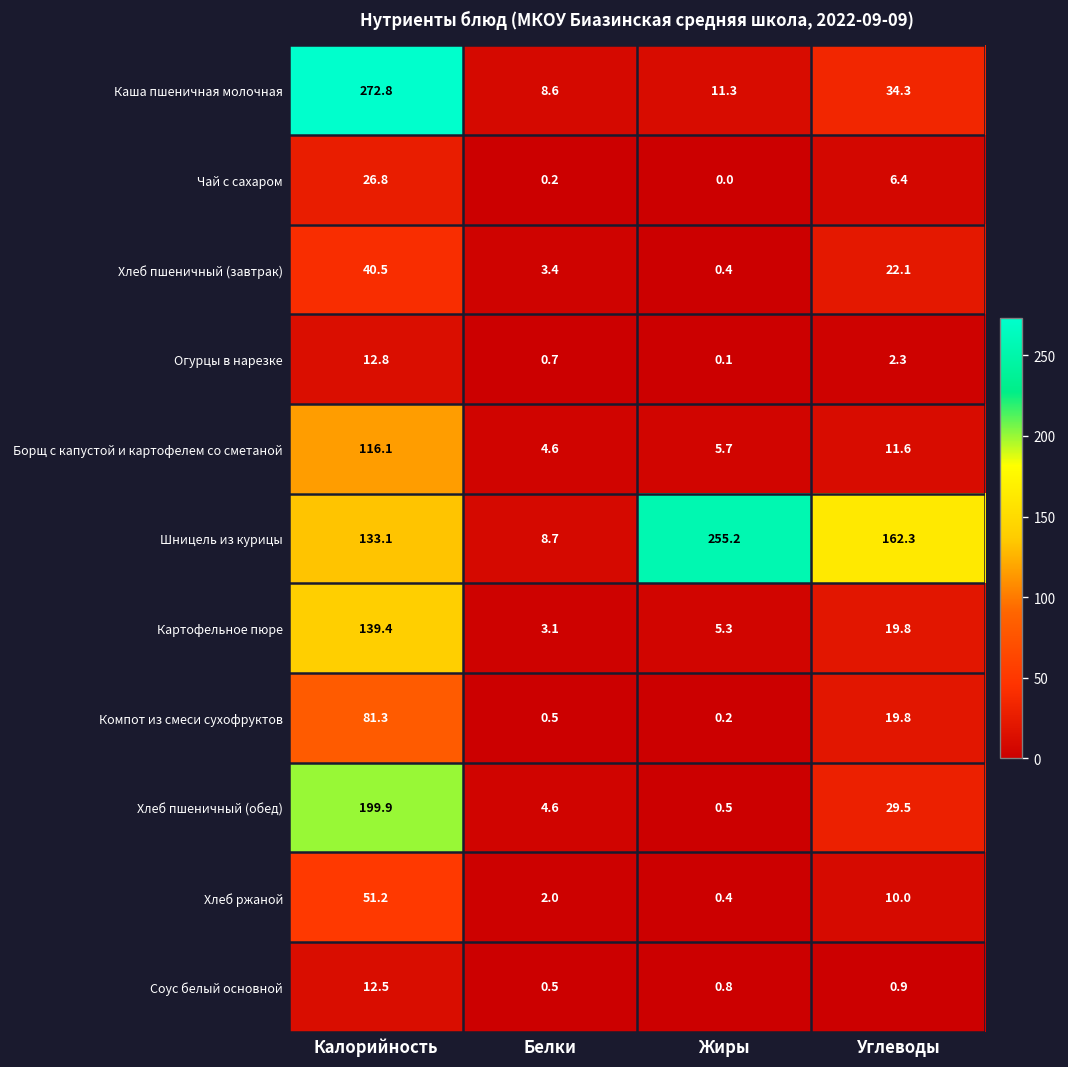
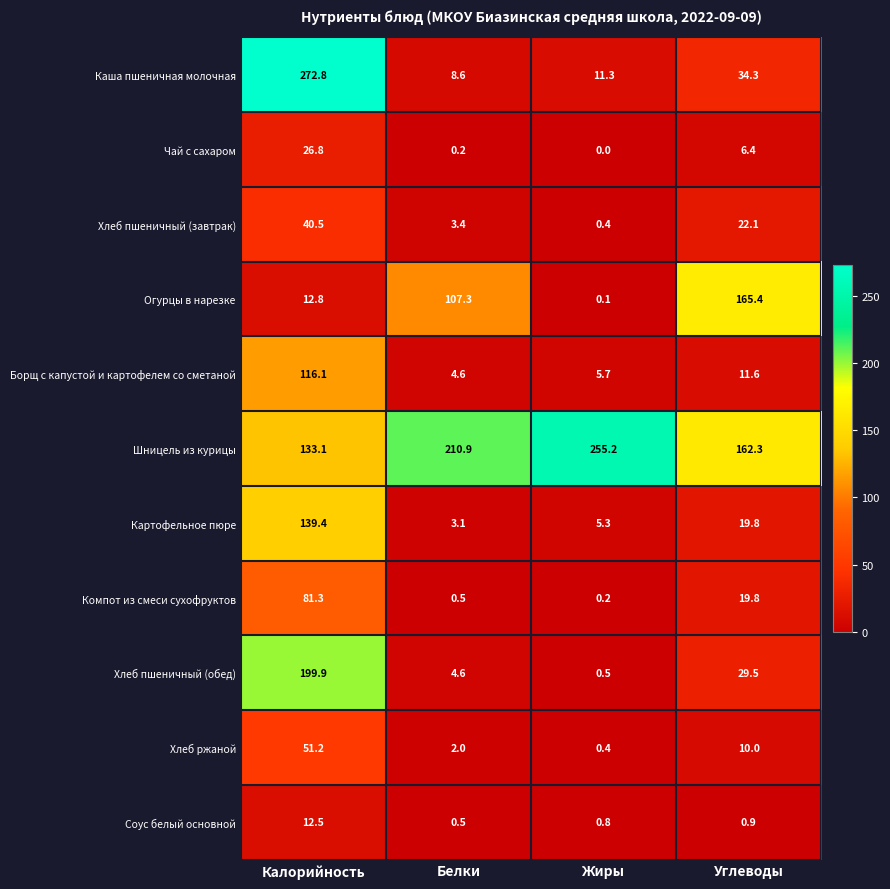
Огурцы в нарезке, Белки: 0.7 -> 107.3
Огурцы в нарезке, Углеводы: 2.3 -> 165.4
Шницель из курицы, Белки: 8.7 -> 210.9
